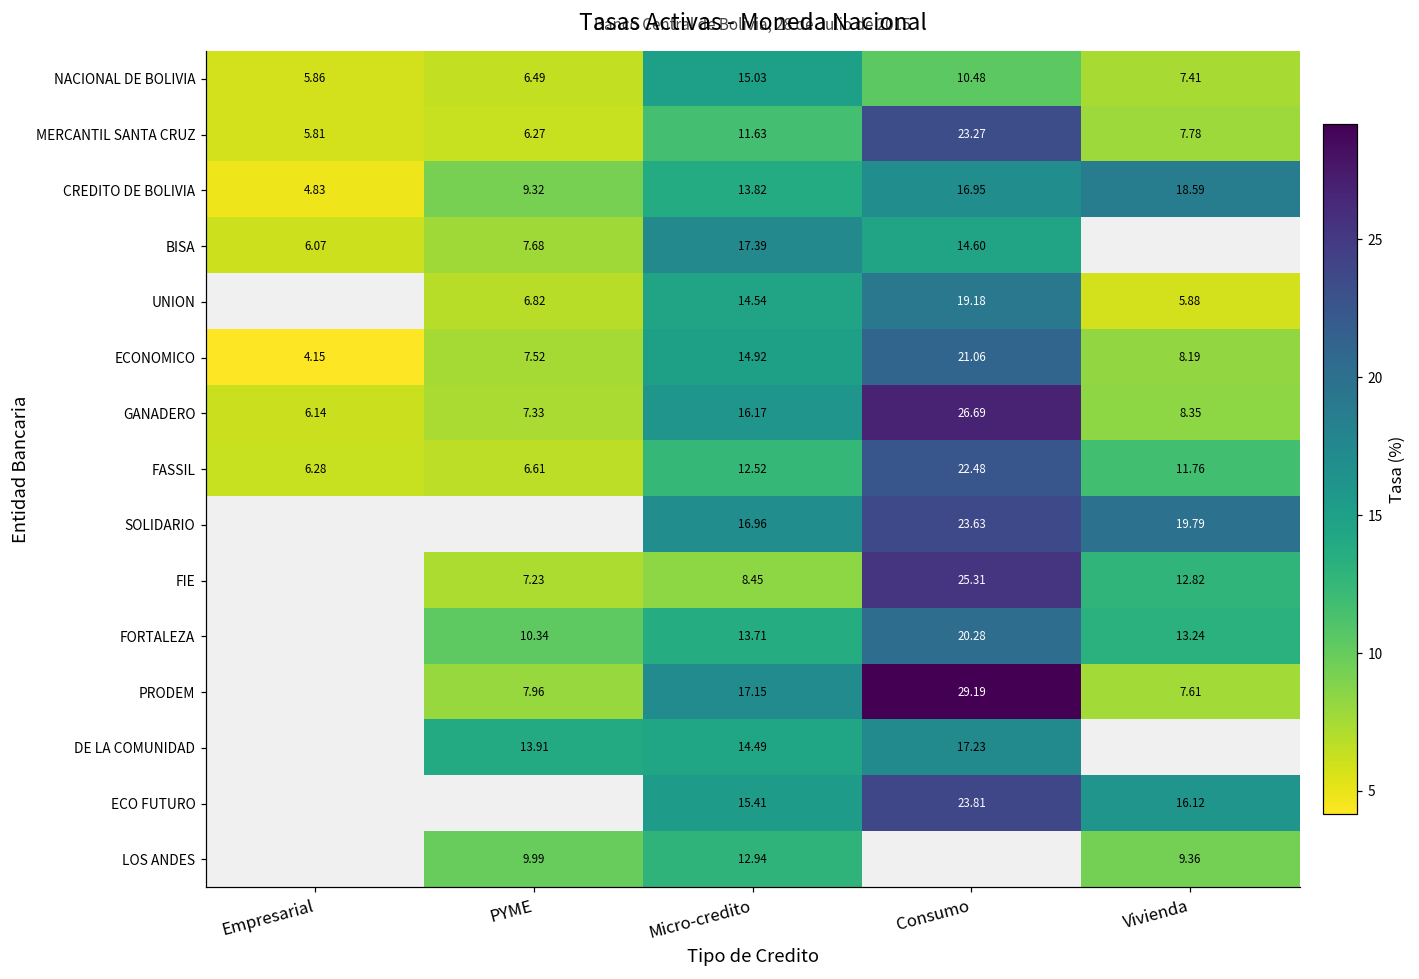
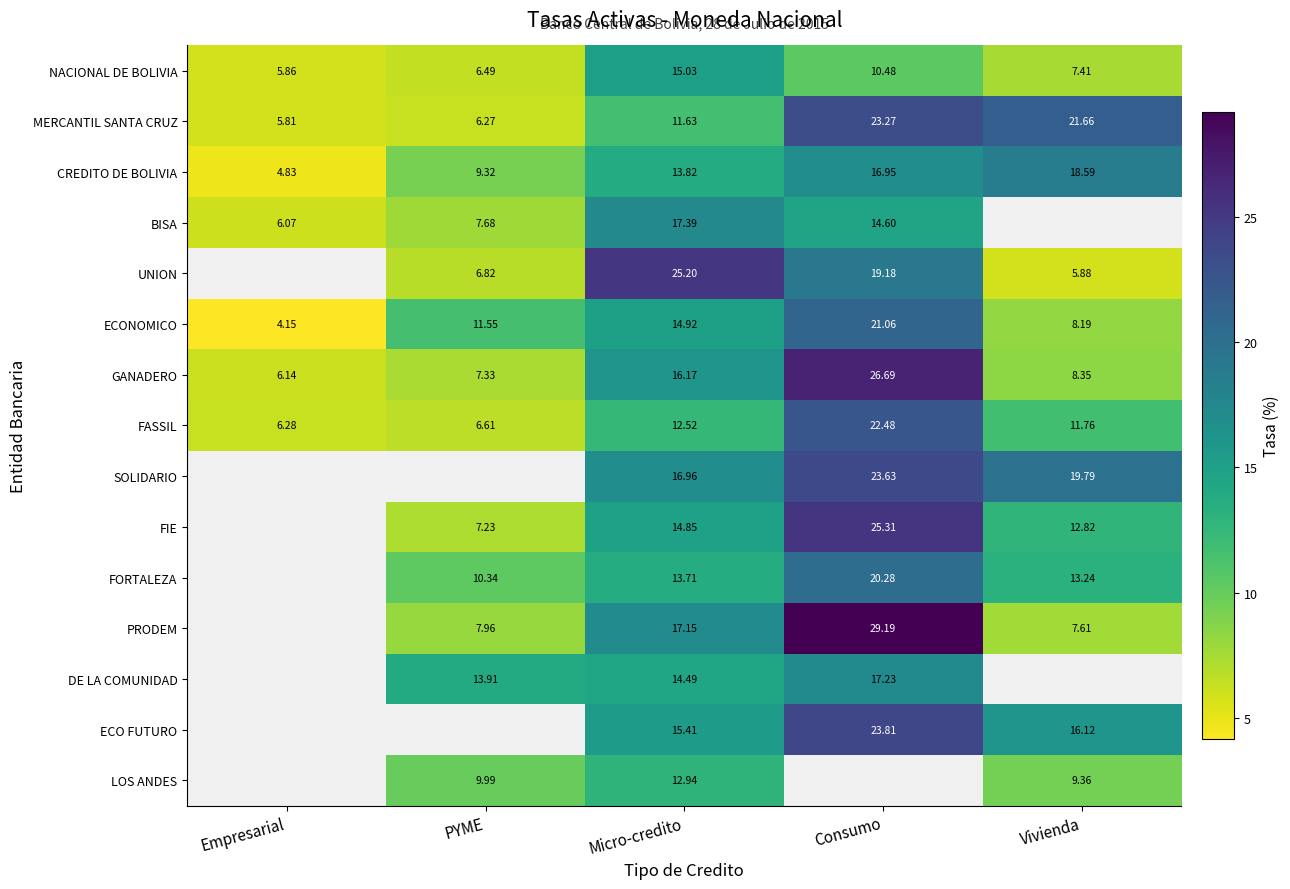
MERCANTIL SANTA CRUZ, Vivienda: 7.78 -> 21.66
UNION, Micro-credito: 14.54 -> 25.20
ECONOMICO, PYME: 7.52 -> 11.55
FIE, Micro-credito: 8.45 -> 14.85
